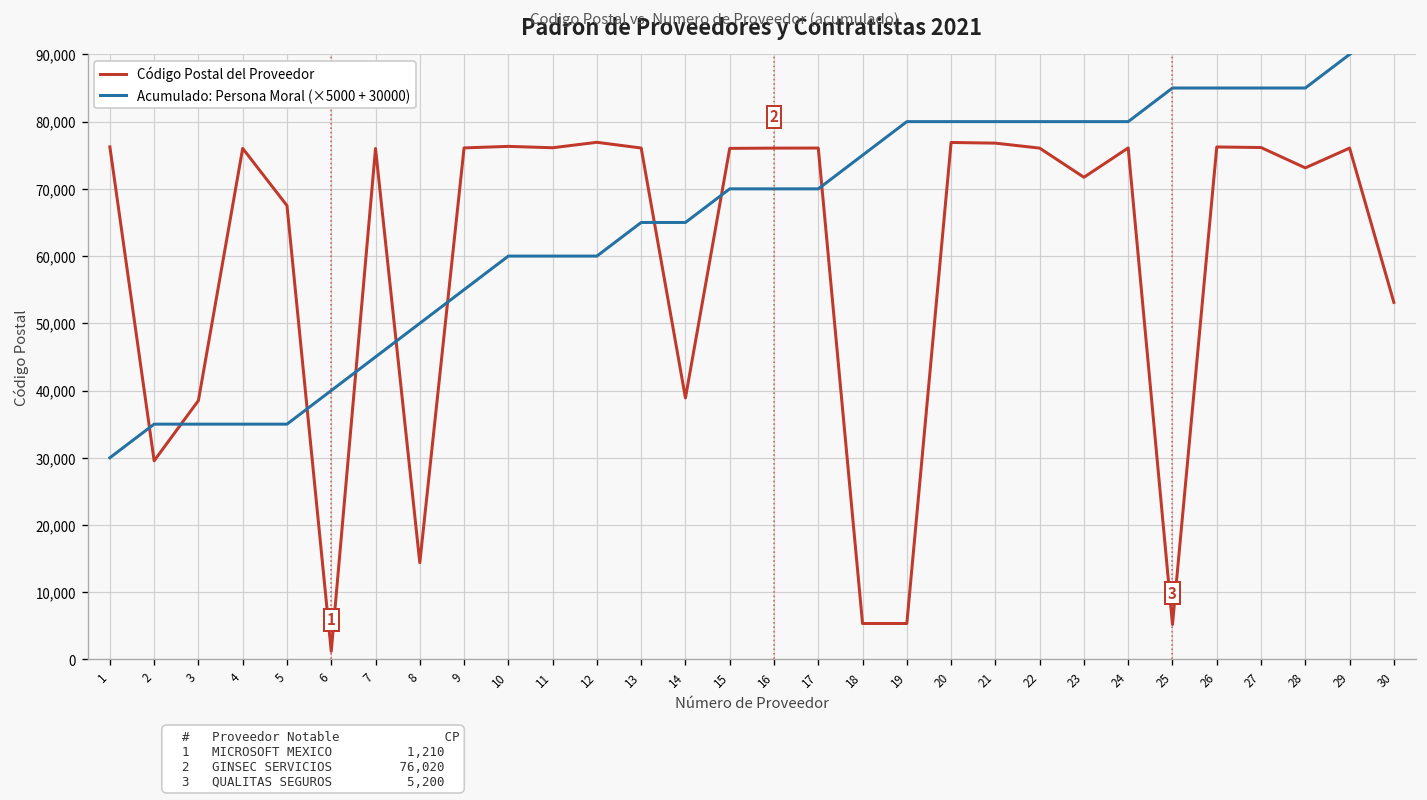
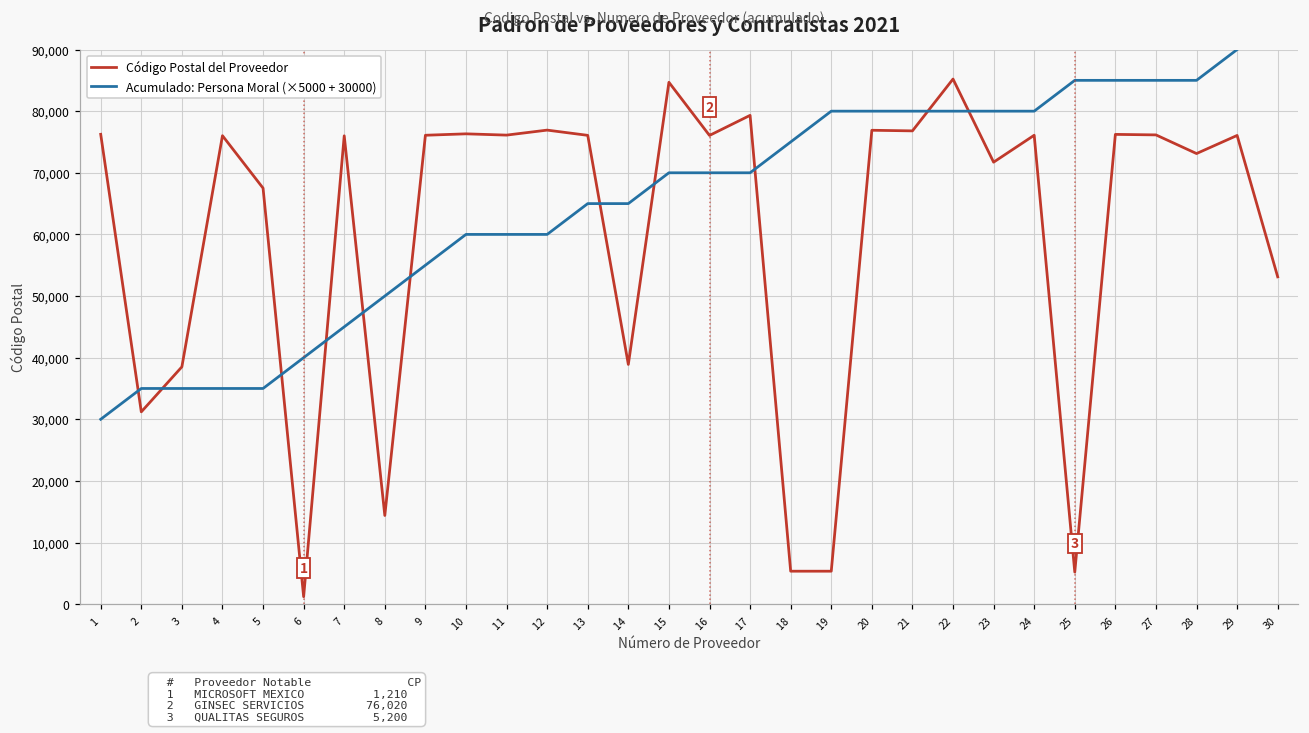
Código Postal del Proveedor, 2: 30,000 -> 31,000
Código Postal del Proveedor, 15: 76,000 -> 85,000
Código Postal del Proveedor, 17: 76,000 -> 79,000
Código Postal del Proveedor, 22: 76,000 -> 85,000
